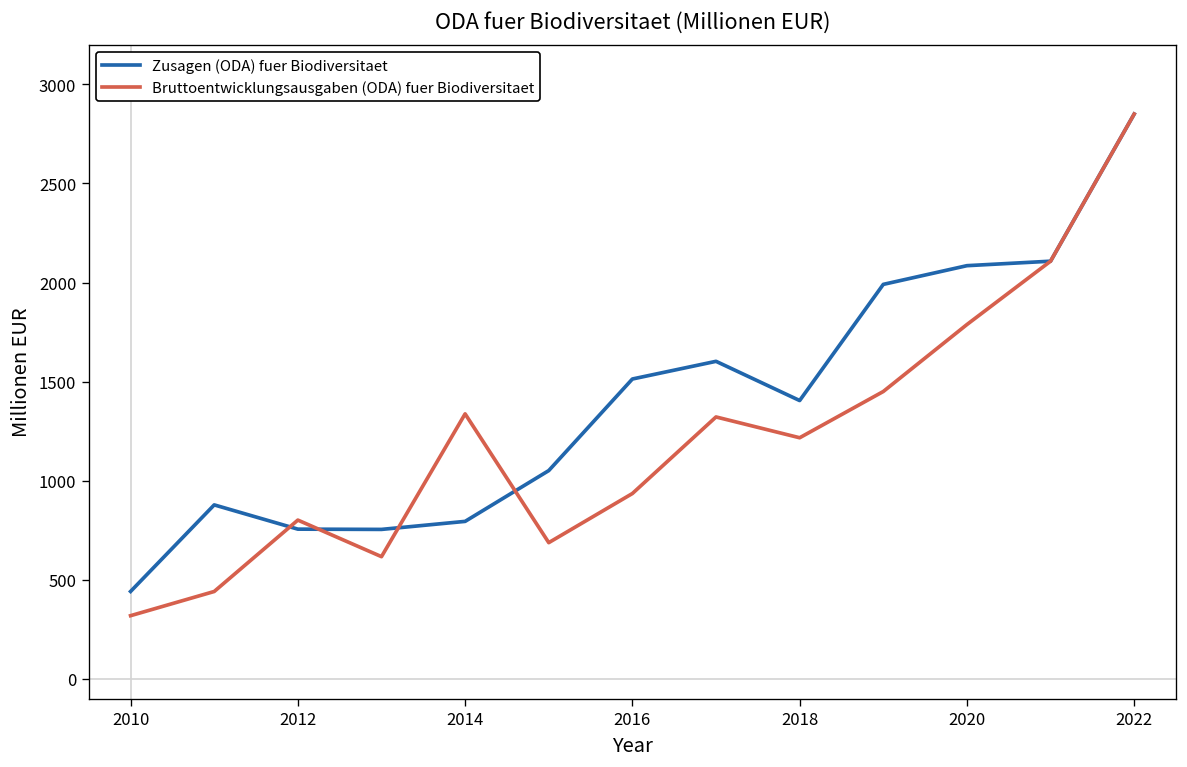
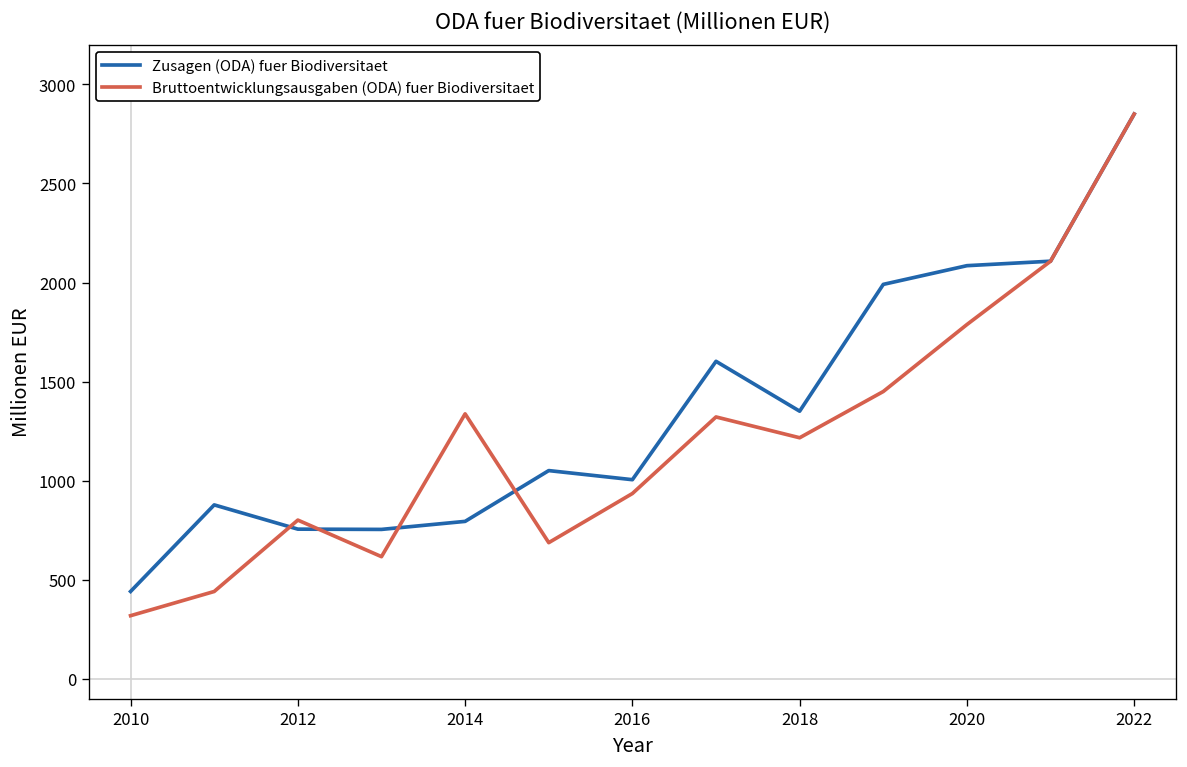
Zusagen (ODA) fuer Biodiversitaet, 2016: 1510 -> 1000
Zusagen (ODA) fuer Biodiversitaet, 2018: 1400 -> 1350
